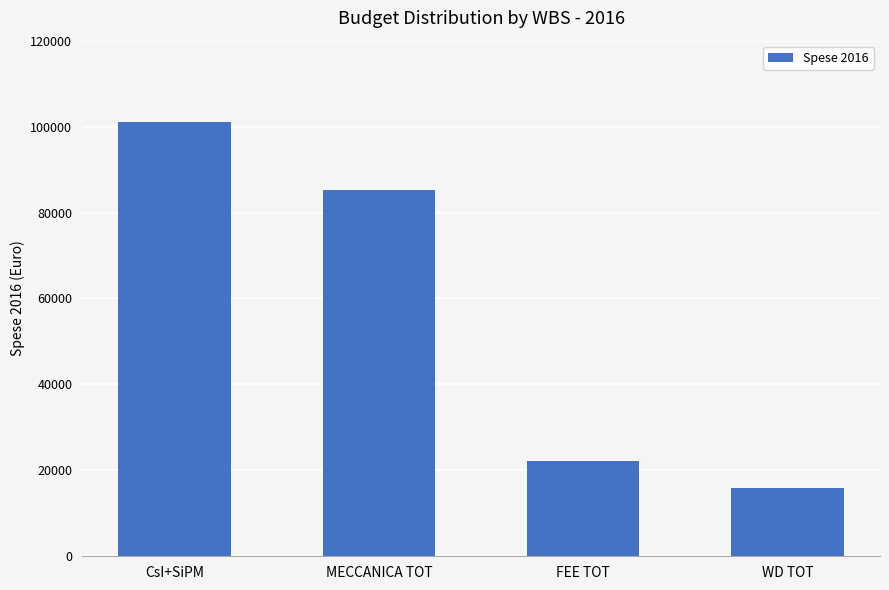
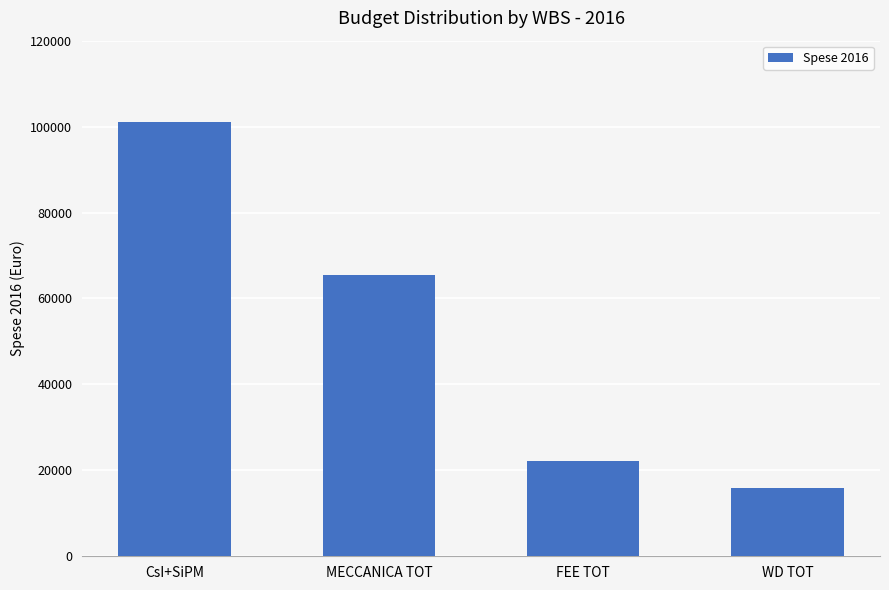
MECCANICA TOT: 85000 -> 65000
